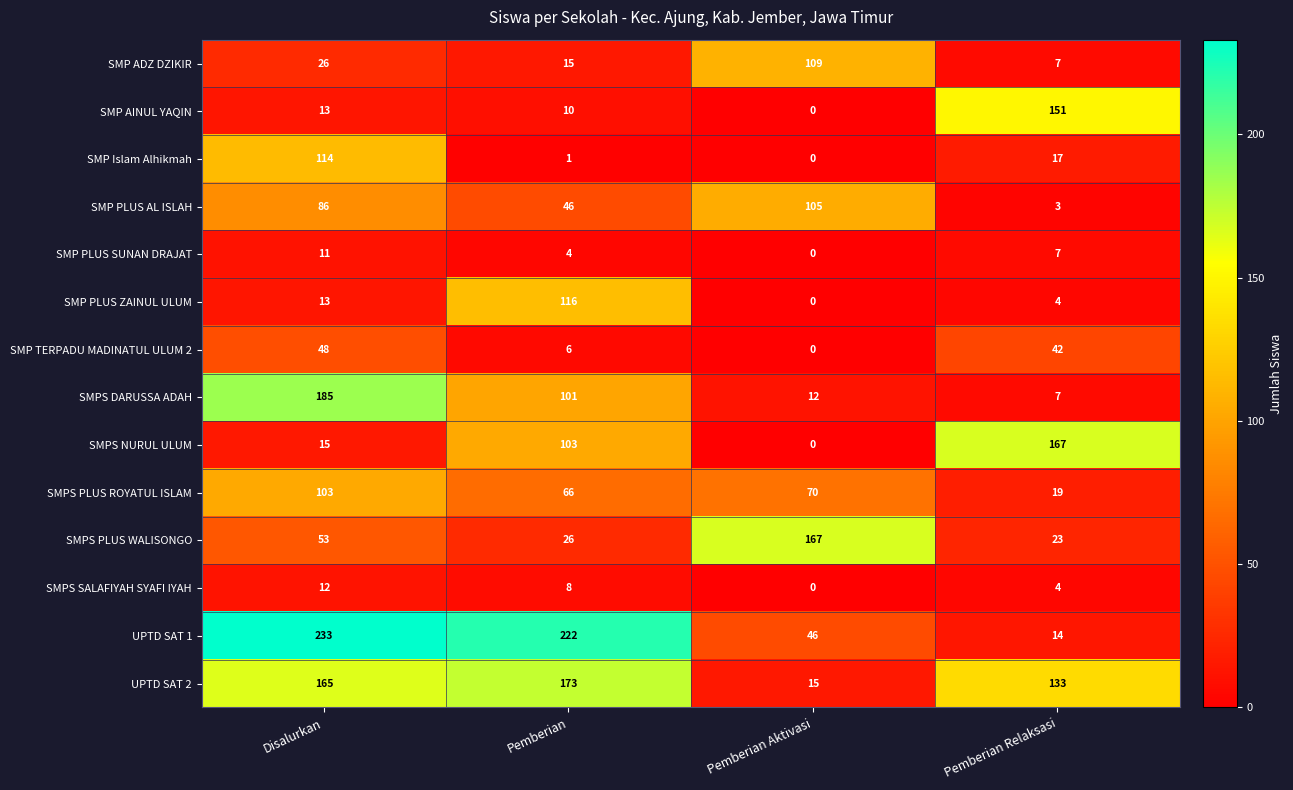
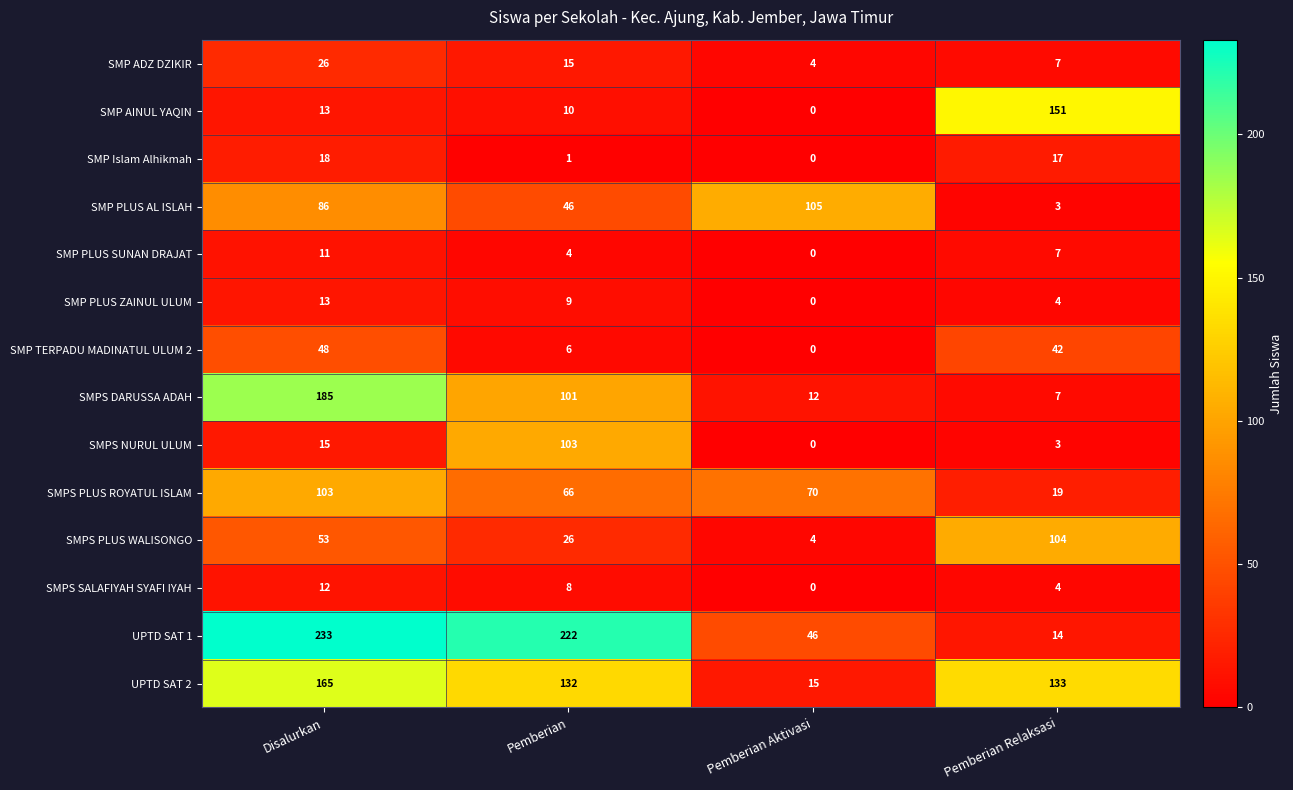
SMP ADZ DZIKIR, Pemberian Aktivasi: 109 -> 4
SMP Islam Alhikmah, Disalurkan: 114 -> 18
SMP PLUS ZAINUL ULUM, Pemberian: 116 -> 9
SMPS NURUL ULUM, Pemberian Relaksasi: 167 -> 3
SMPS PLUS WALISONGO, Pemberian Aktivasi: 167 -> 4
SMPS PLUS WALISONGO, Pemberian Relaksasi: 23 -> 104
UPTD SAT 2, Pemberian: 173 -> 132
